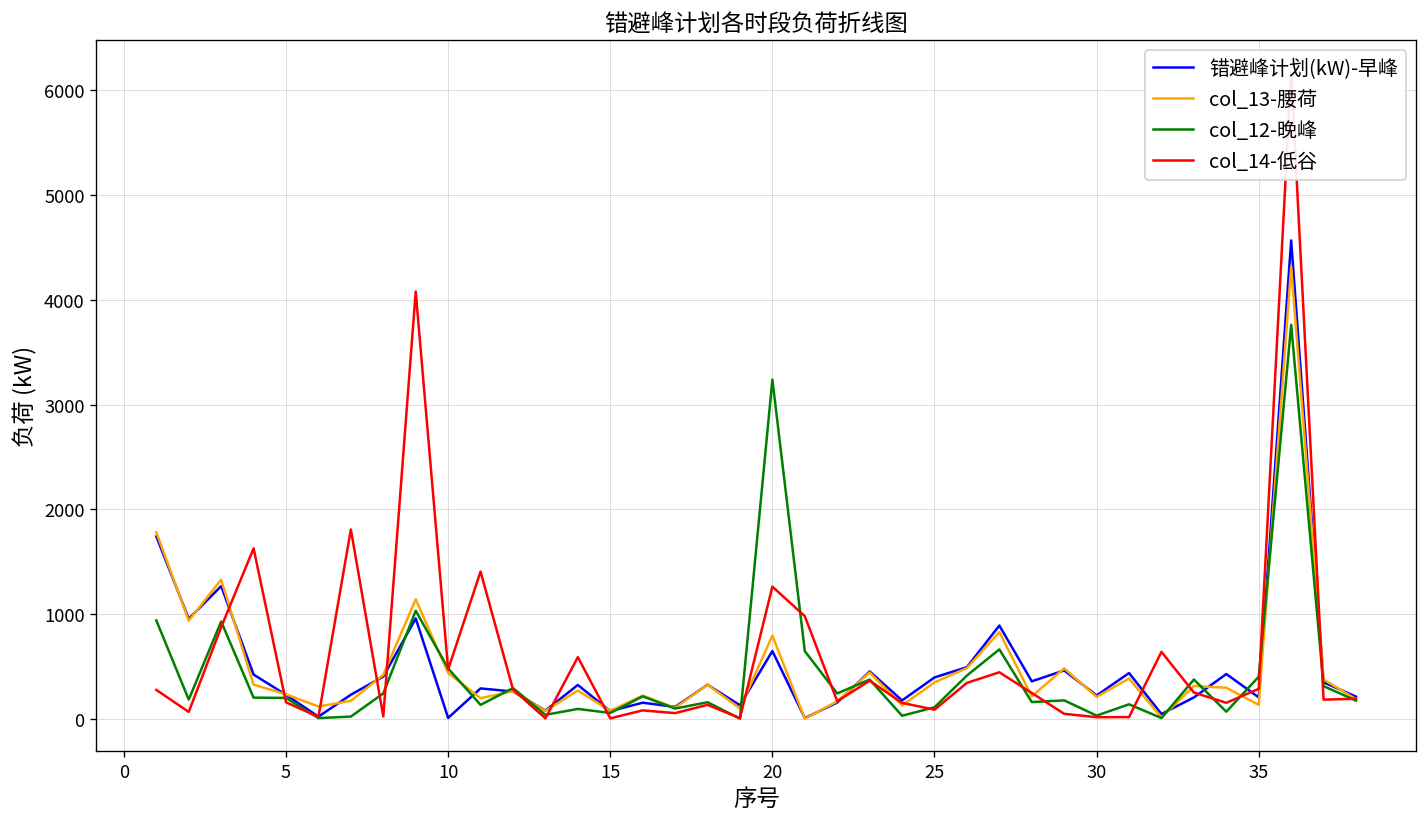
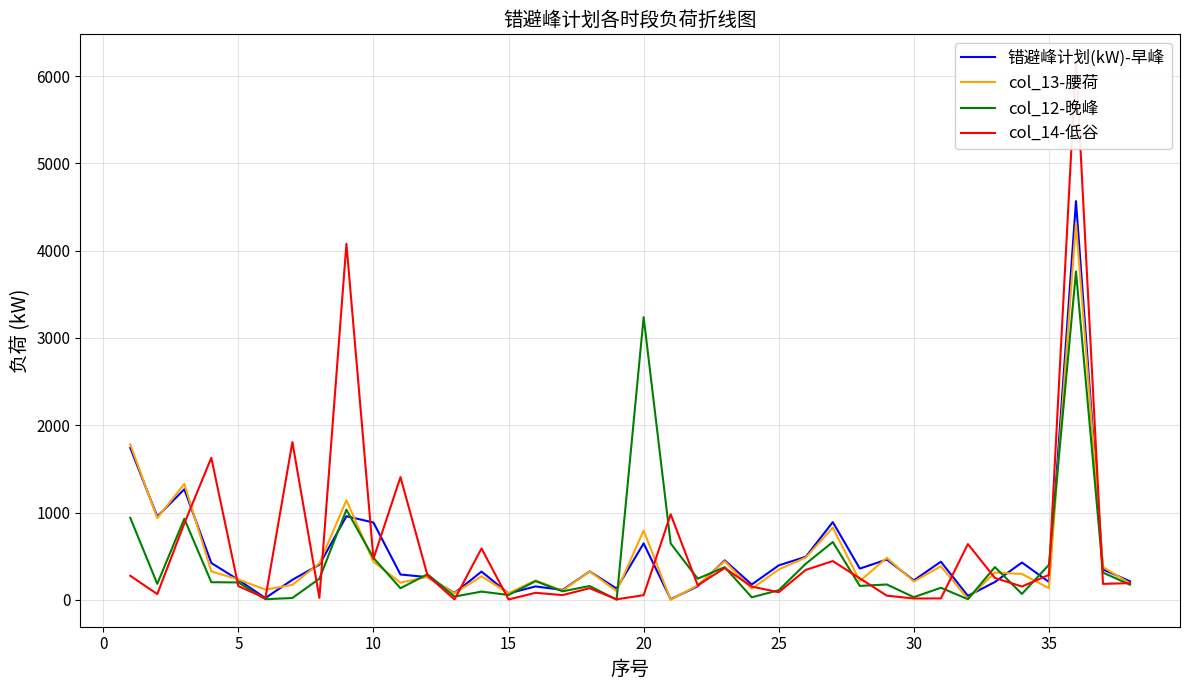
错避峰计划(kW)-早峰, 10: 0 -> 900
col_14-低谷, 20: 1300 -> 100
